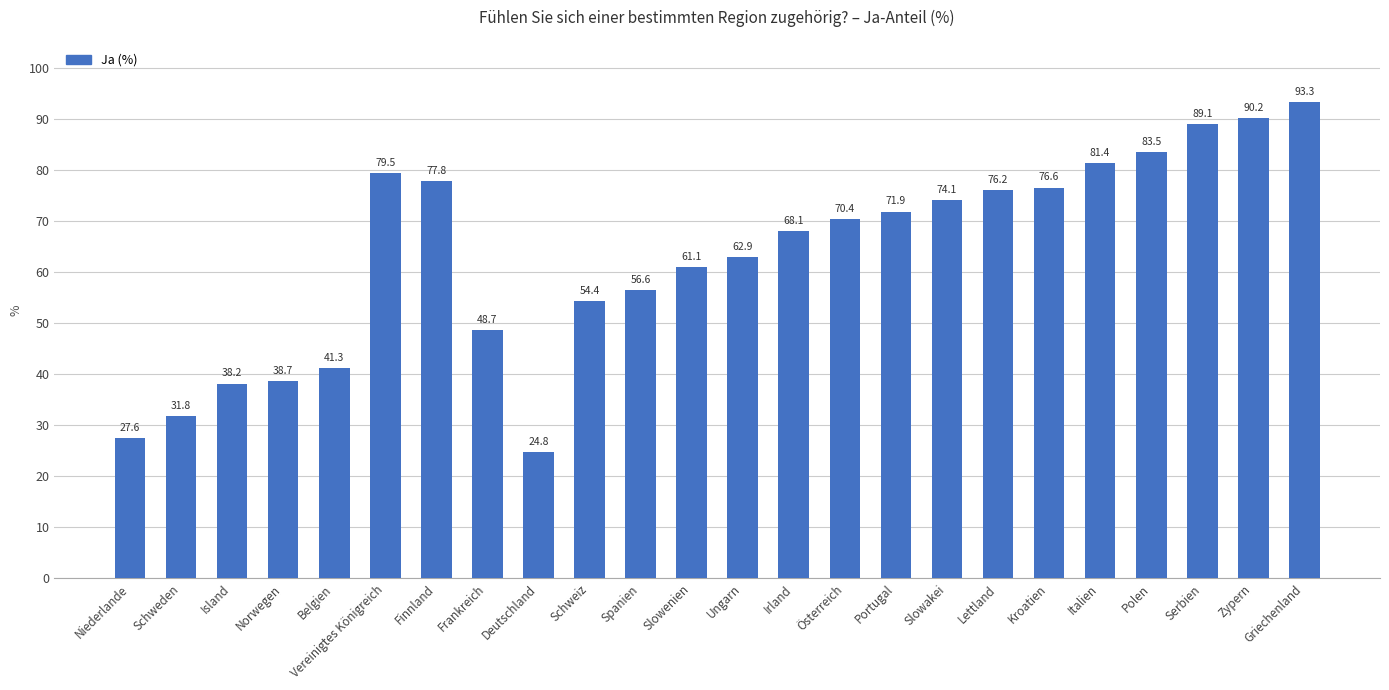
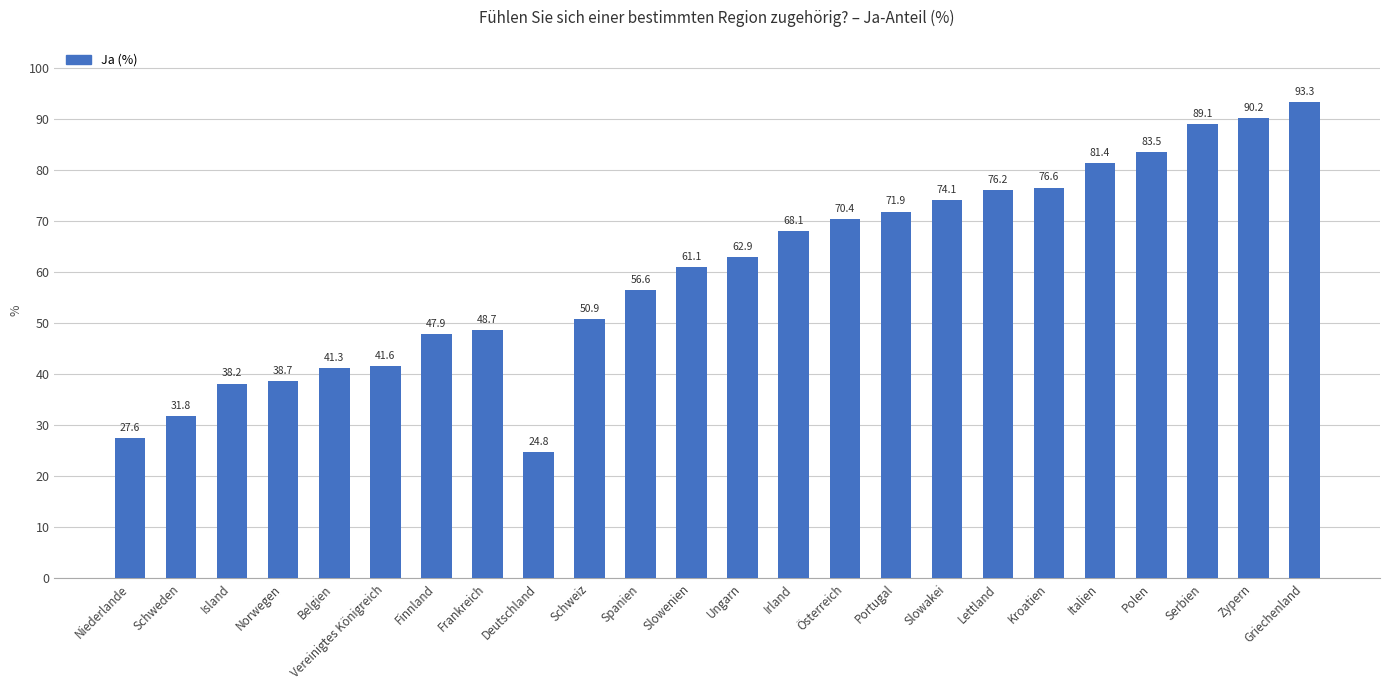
Vereinigtes Königreich: 79.5 -> 41.6
Finnland: 77.8 -> 47.9
Schweiz: 54.4 -> 50.9
